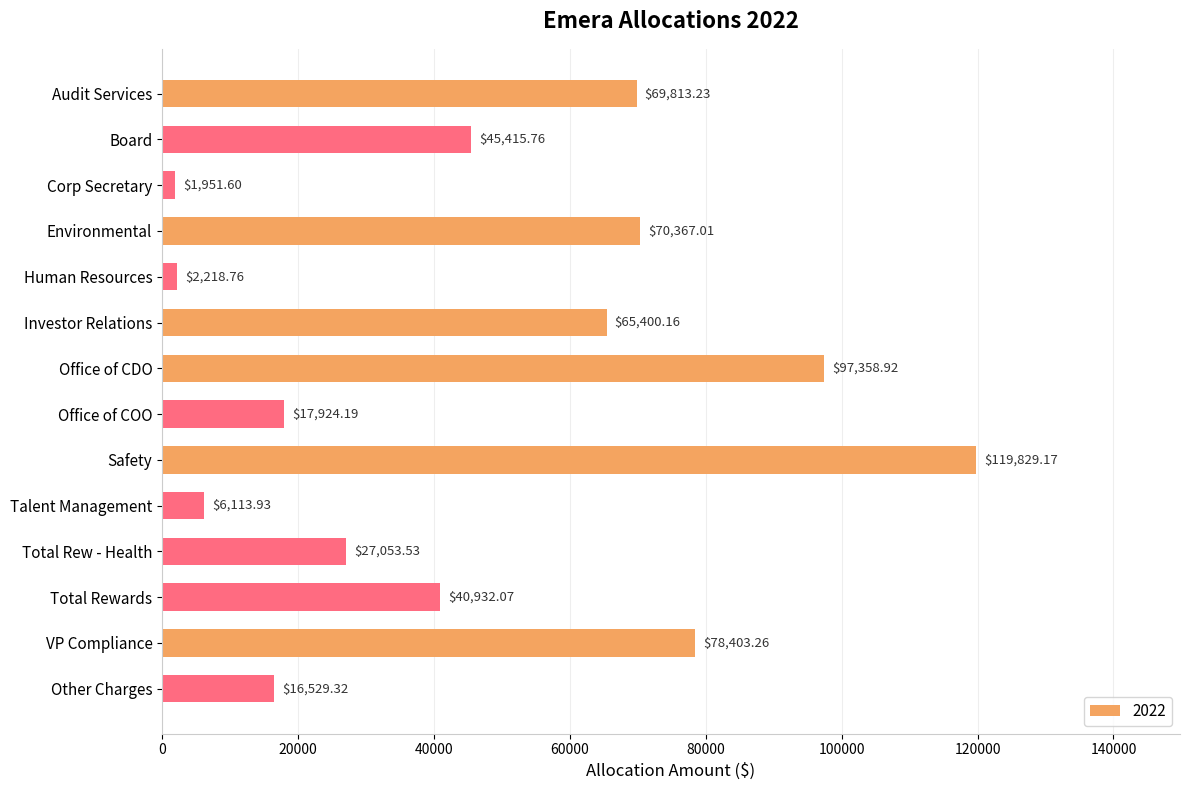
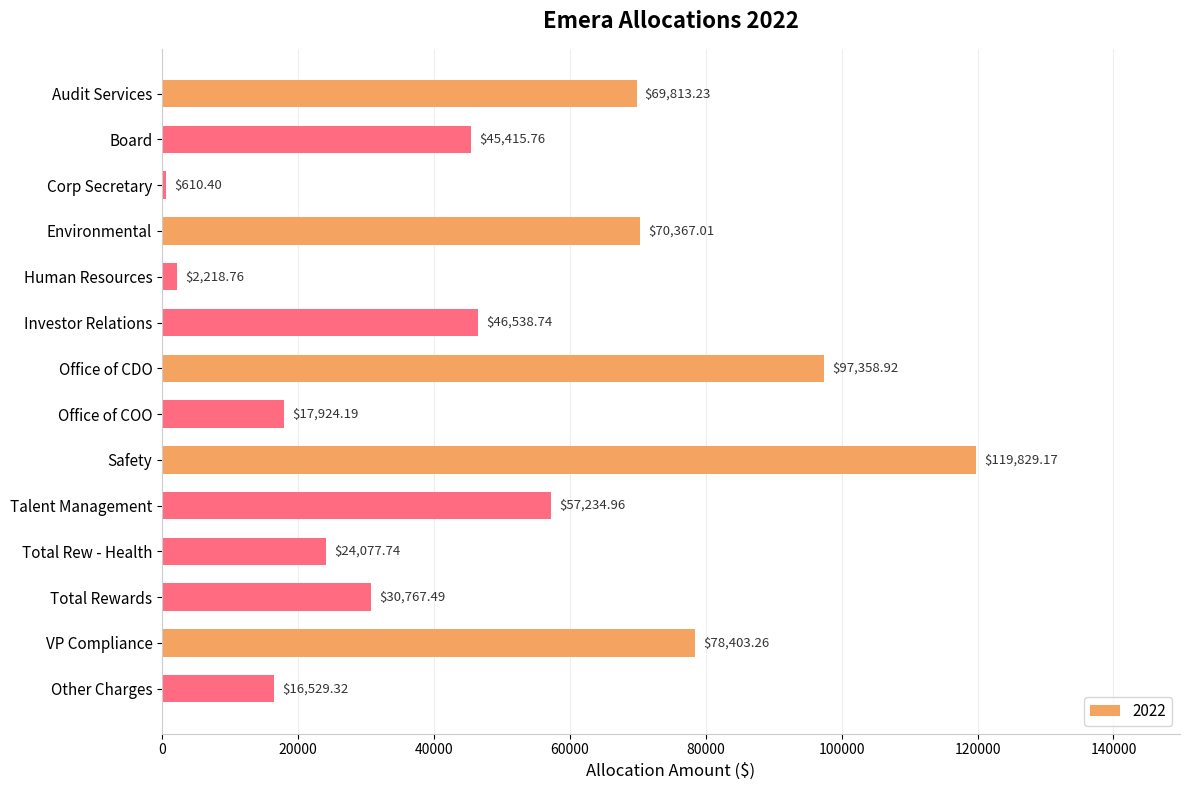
Corp Secretary: $1,951.60 -> $610.40
Investor Relations: $65,400.16 -> $46,538.74
Talent Management: $6,113.93 -> $57,234.96
Total Rew - Health: $27,053.53 -> $24,077.74
Total Rewards: $40,932.07 -> $30,767.49
